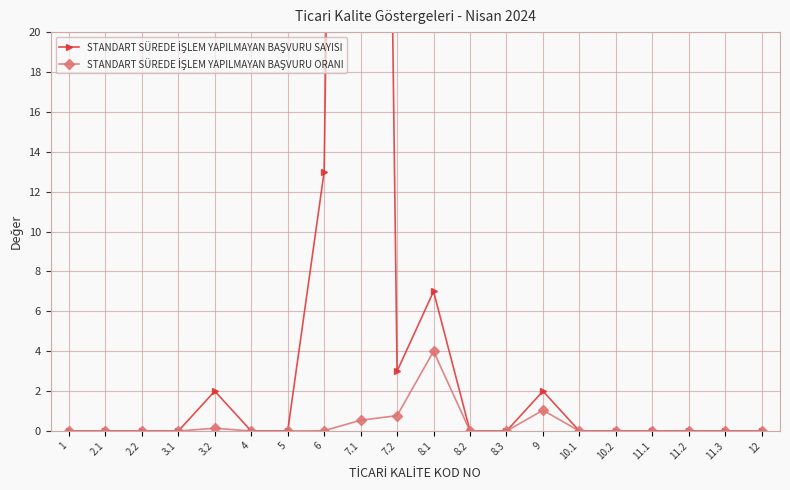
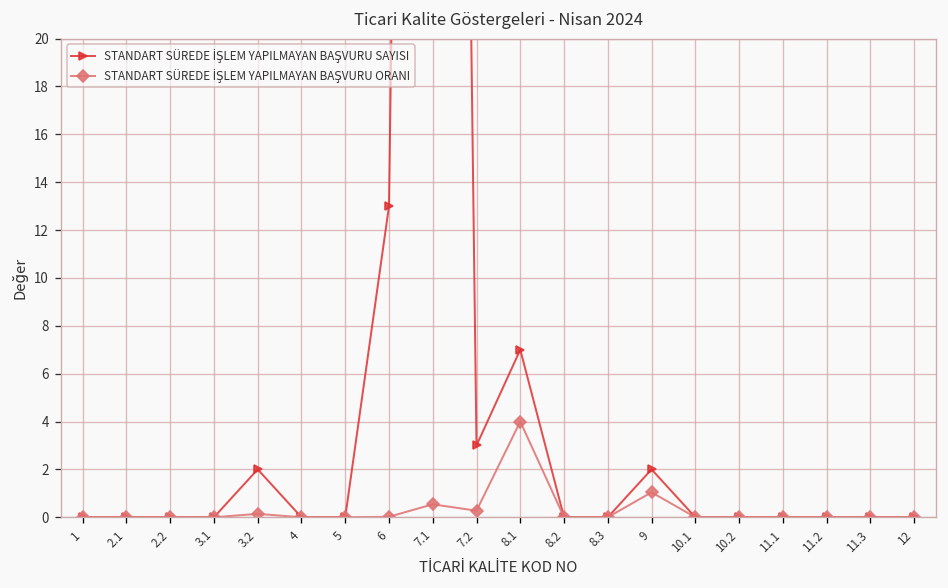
STANDART SÜREDE İŞLEM YAPILMAYAN BAŞVURU ORANI, 7.2: 0.8 -> 0.3
